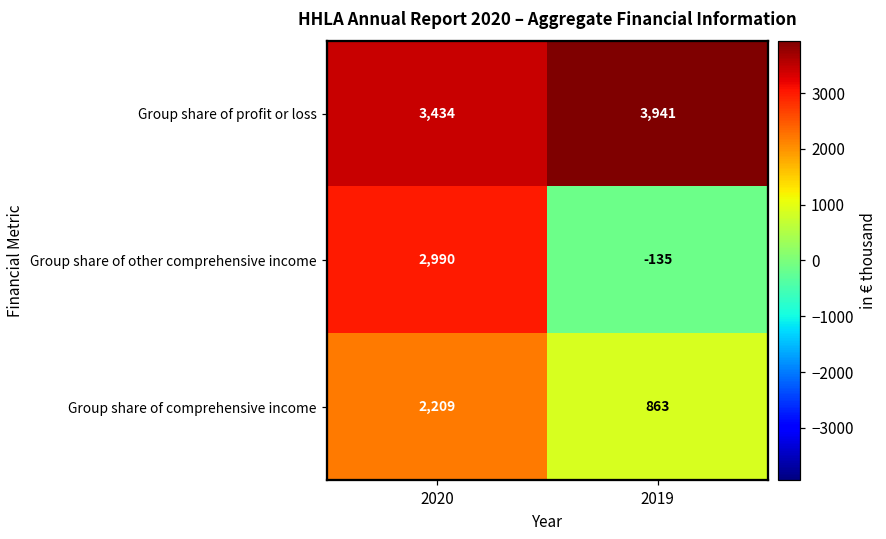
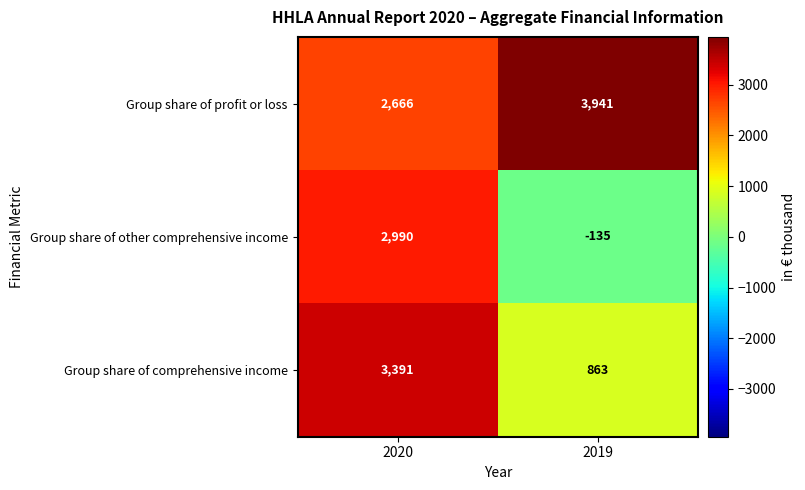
Group share of profit or loss, 2020: 3,434 -> 2,666
Group share of comprehensive income, 2020: 2,209 -> 3,391
